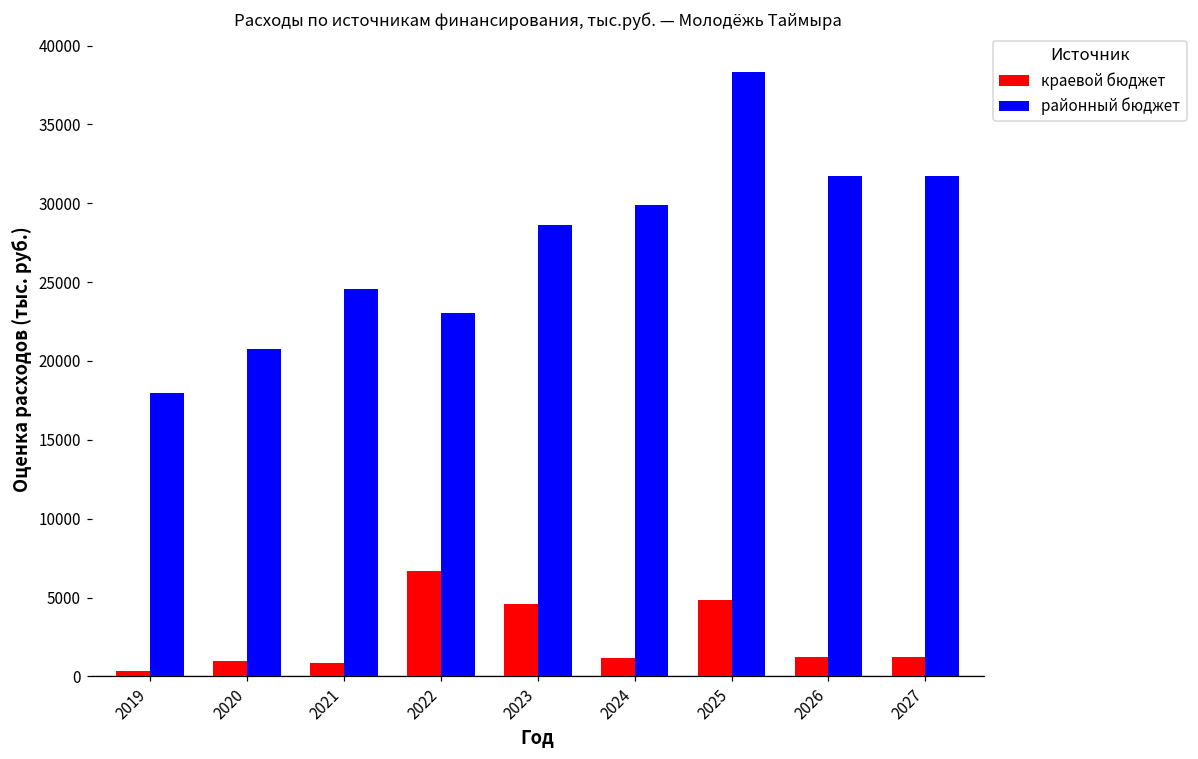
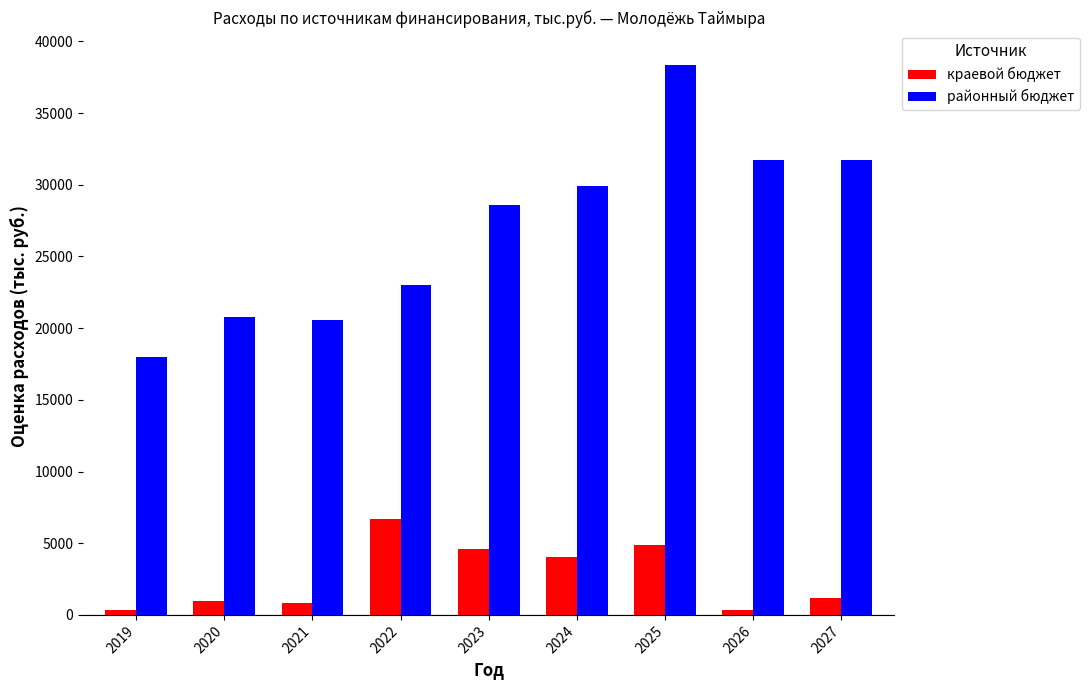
районный бюджет, 2021: 24600 -> 20600
краевой бюджет, 2024: 1200 -> 4100
краевой бюджет, 2026: 1200 -> 300
